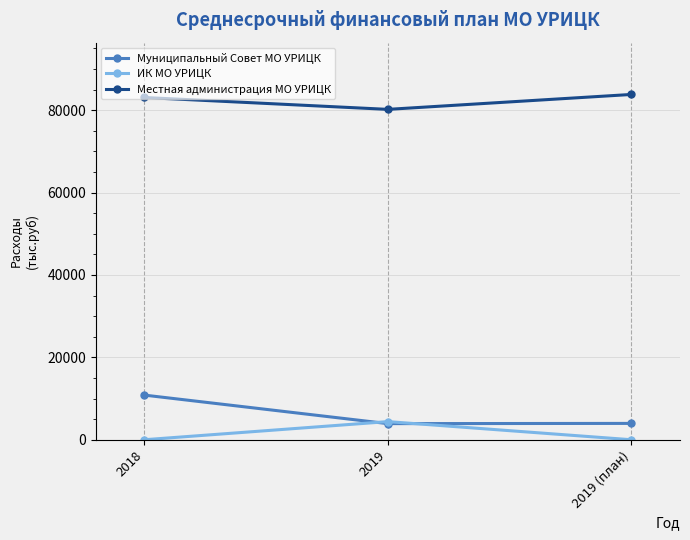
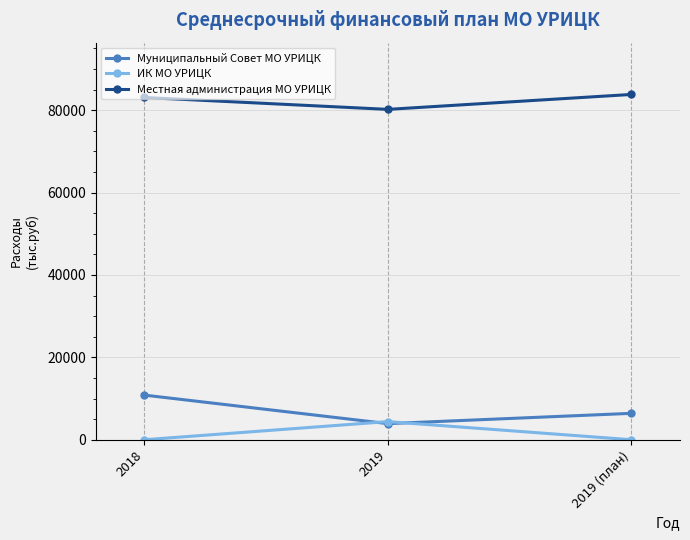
Муниципальный Совет МО УРИЦК, 2019 (план): 4000 -> 6000
